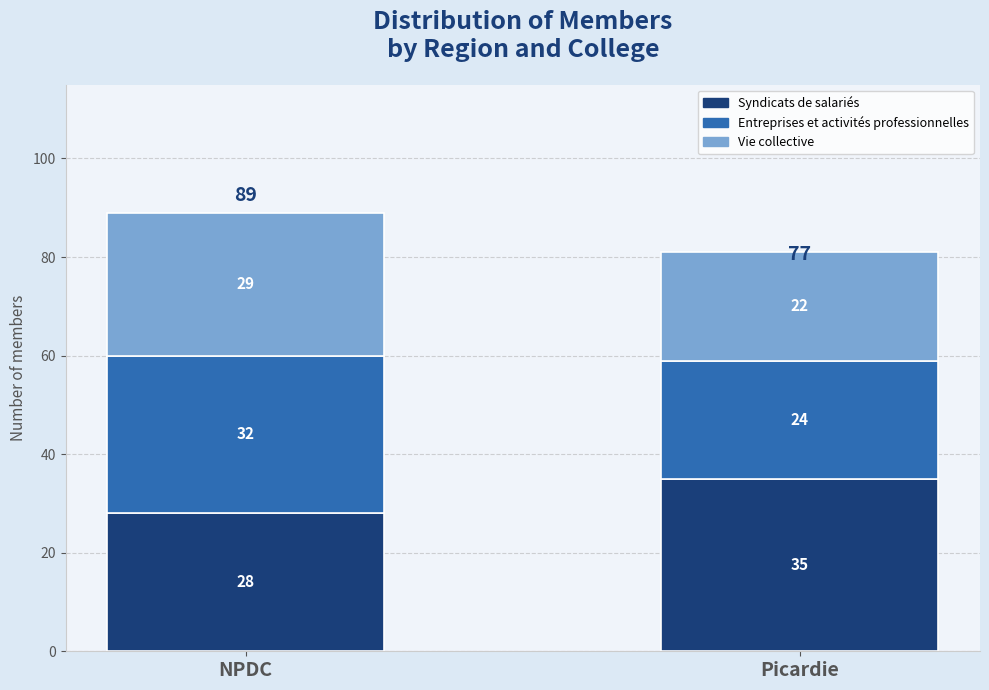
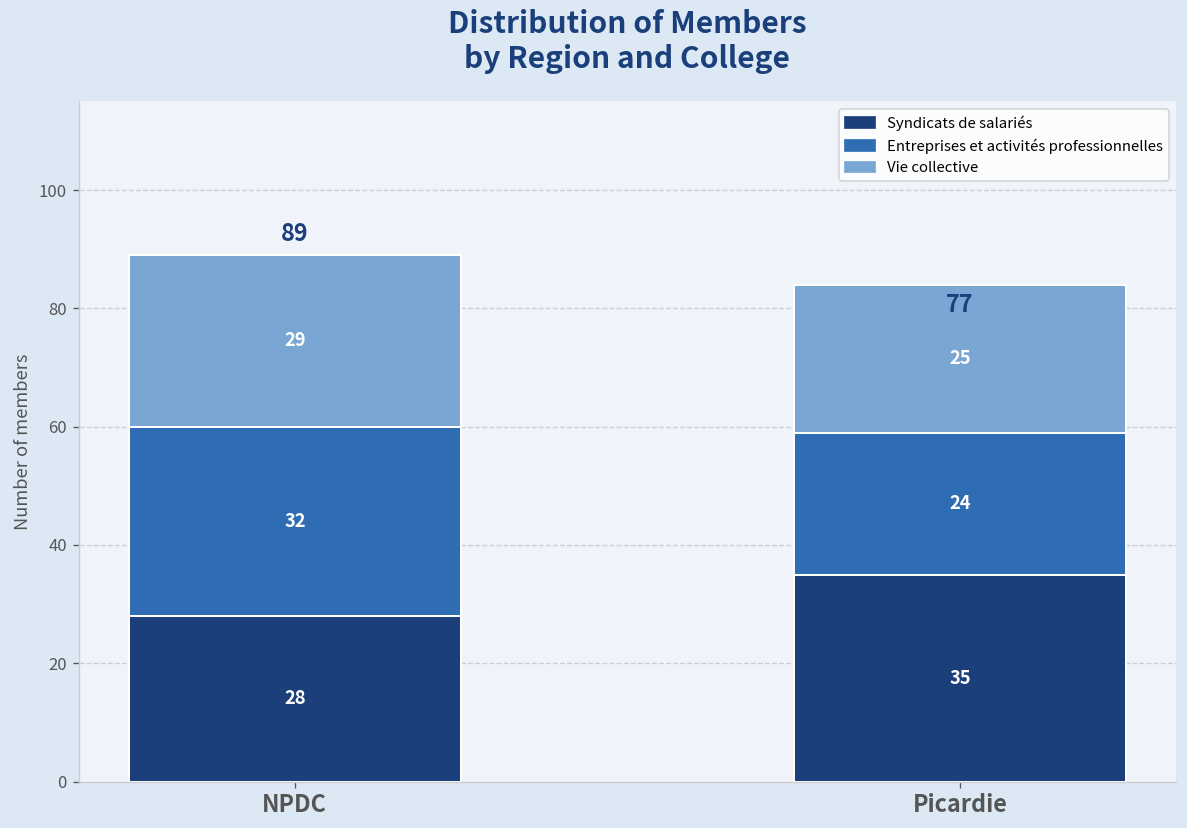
Vie collective, Picardie: 22 -> 25
